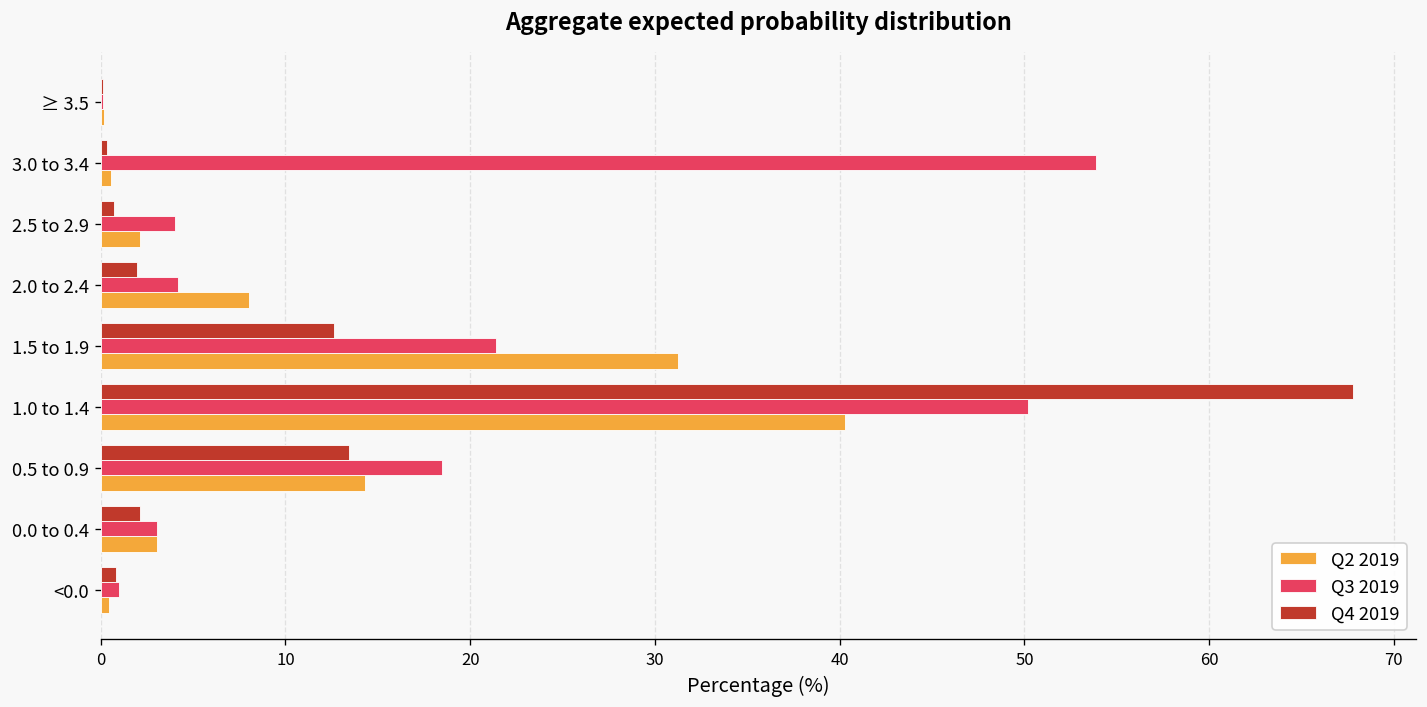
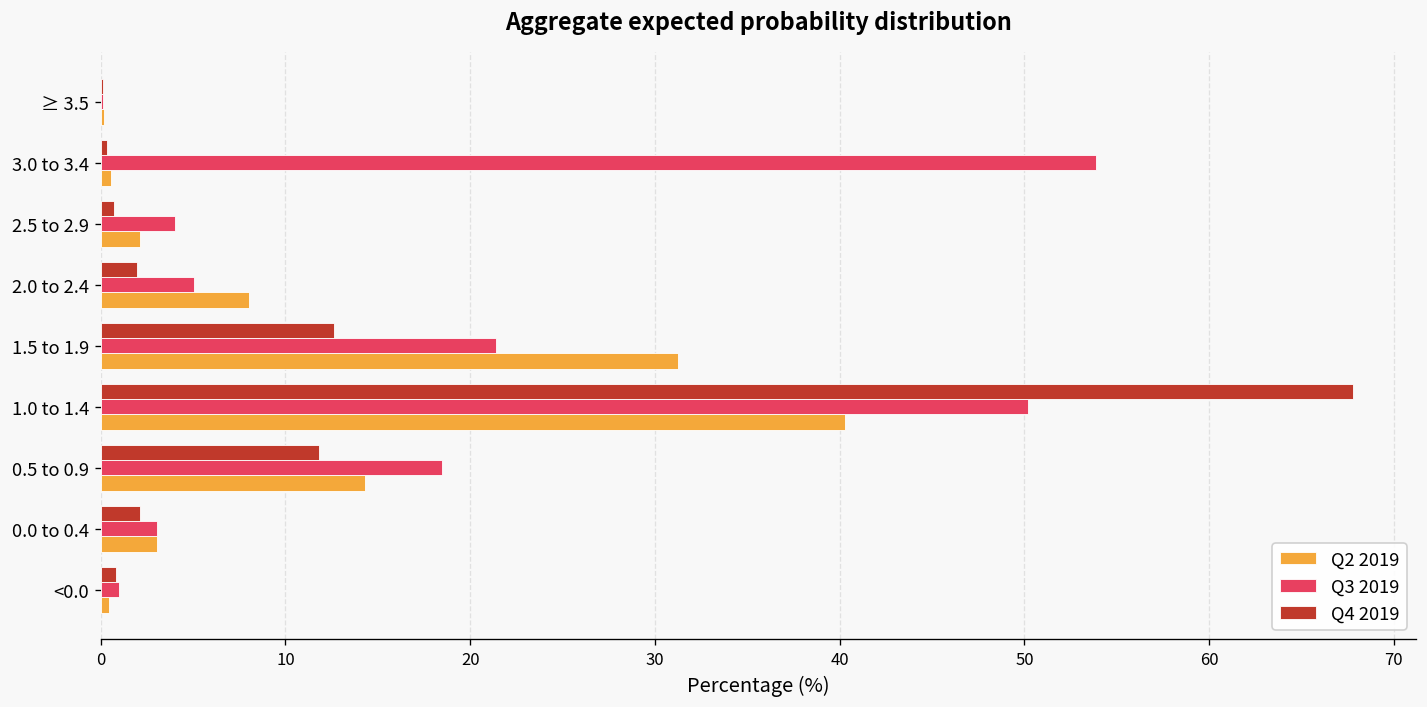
Q3 2019, 2.0 to 2.4: 4.2 -> 5.1
Q4 2019, 0.5 to 0.9: 13.4 -> 11.8
